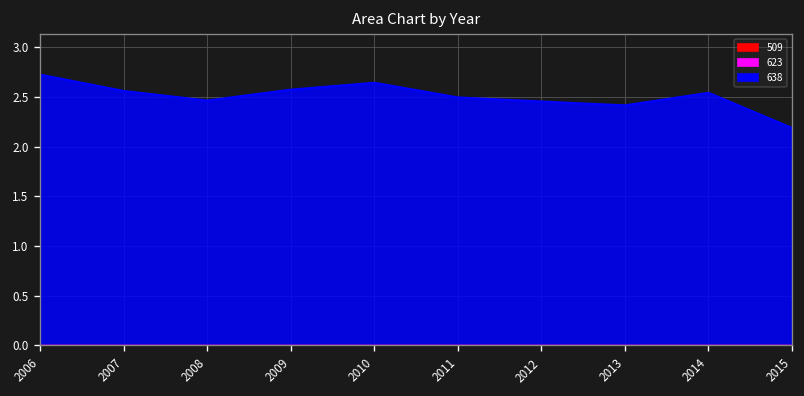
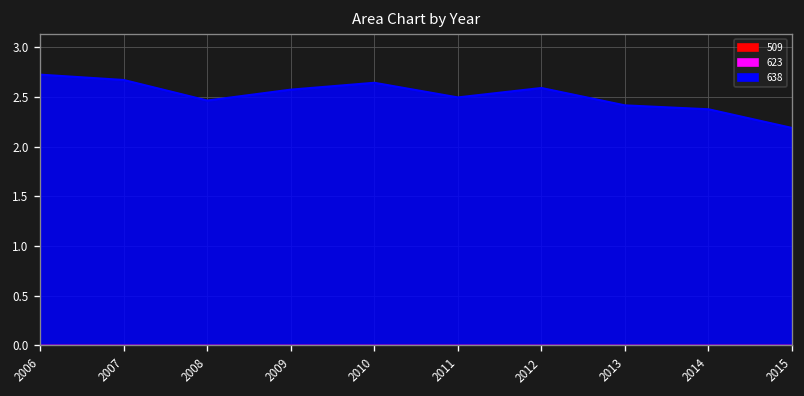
638, 2007: 2.6 -> 2.7
638, 2012: 2.5 -> 2.6
638, 2014: 2.5 -> 2.4
